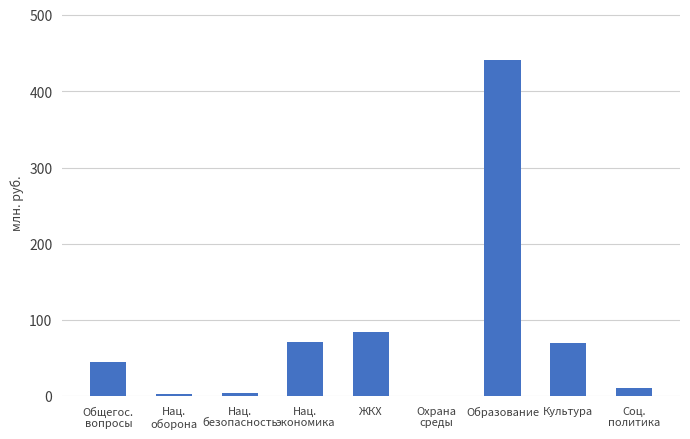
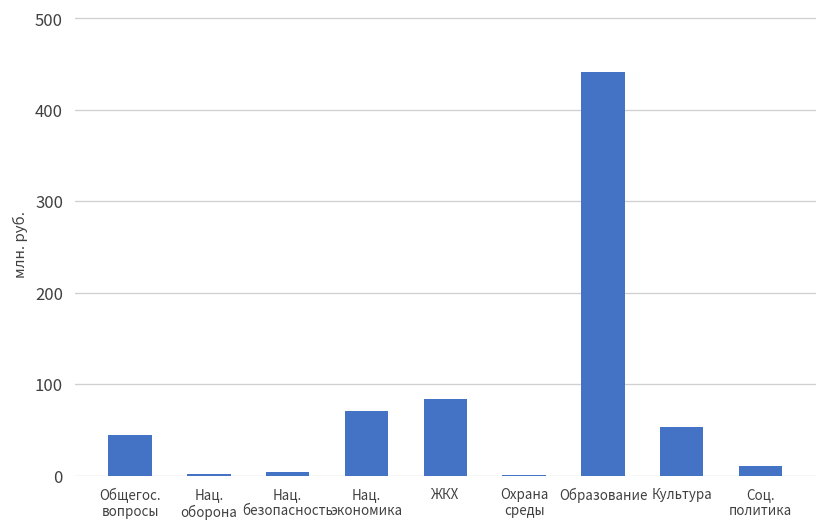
Культура: 70 -> 50
